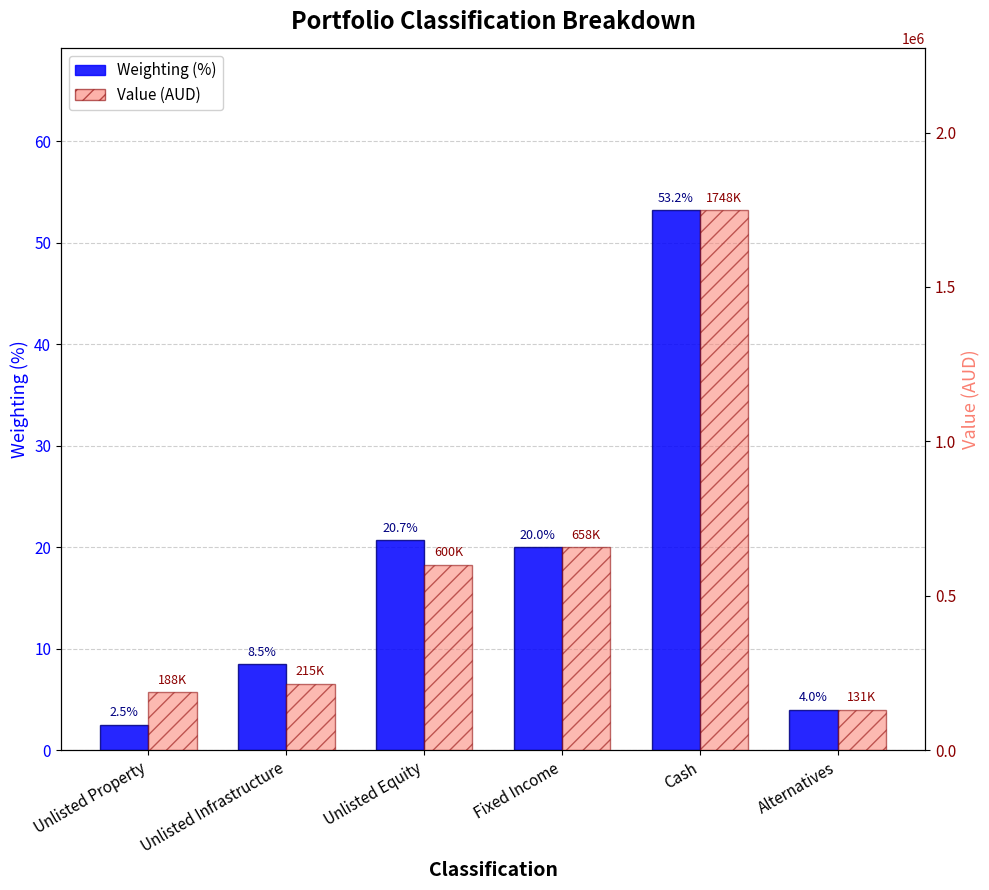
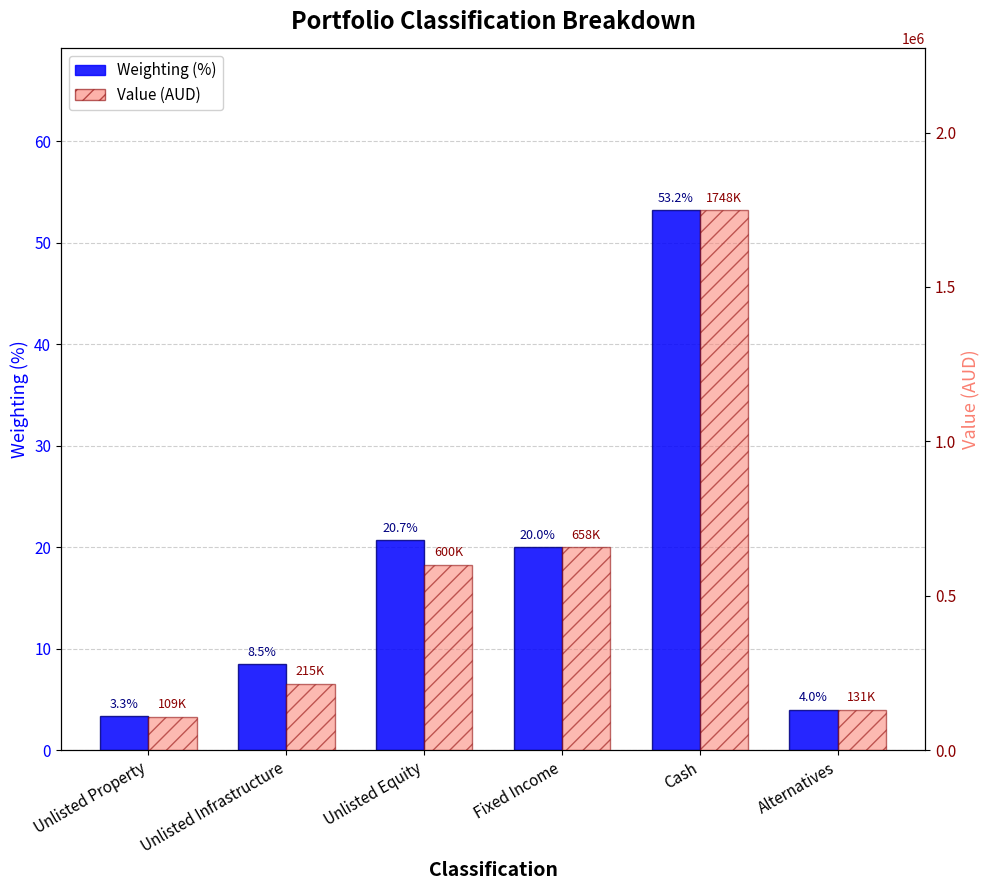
Weighting (%), Unlisted Property: 2.5% -> 3.3%
Value (AUD), Unlisted Property: 188K -> 109K
